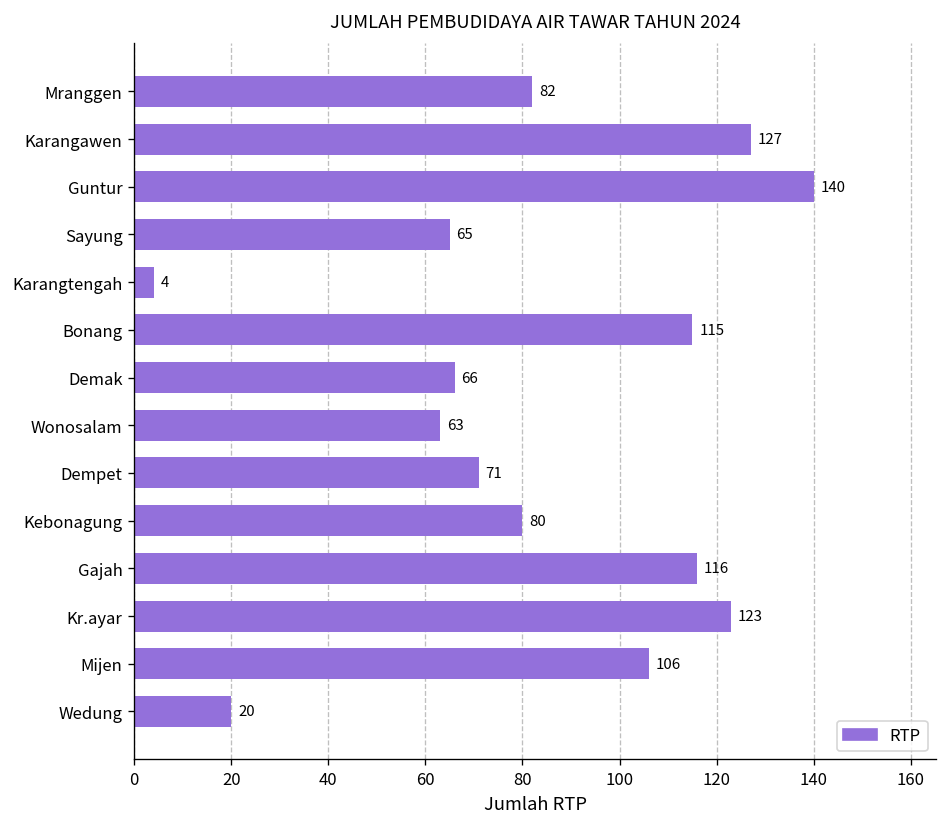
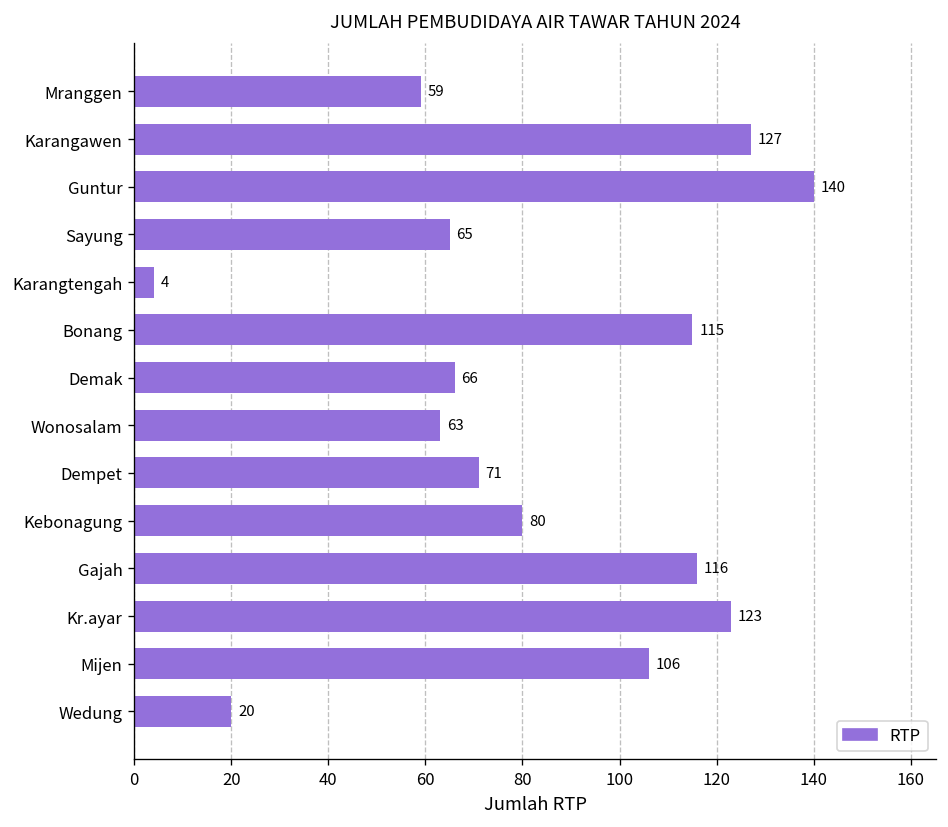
Mranggen: 82 -> 59
